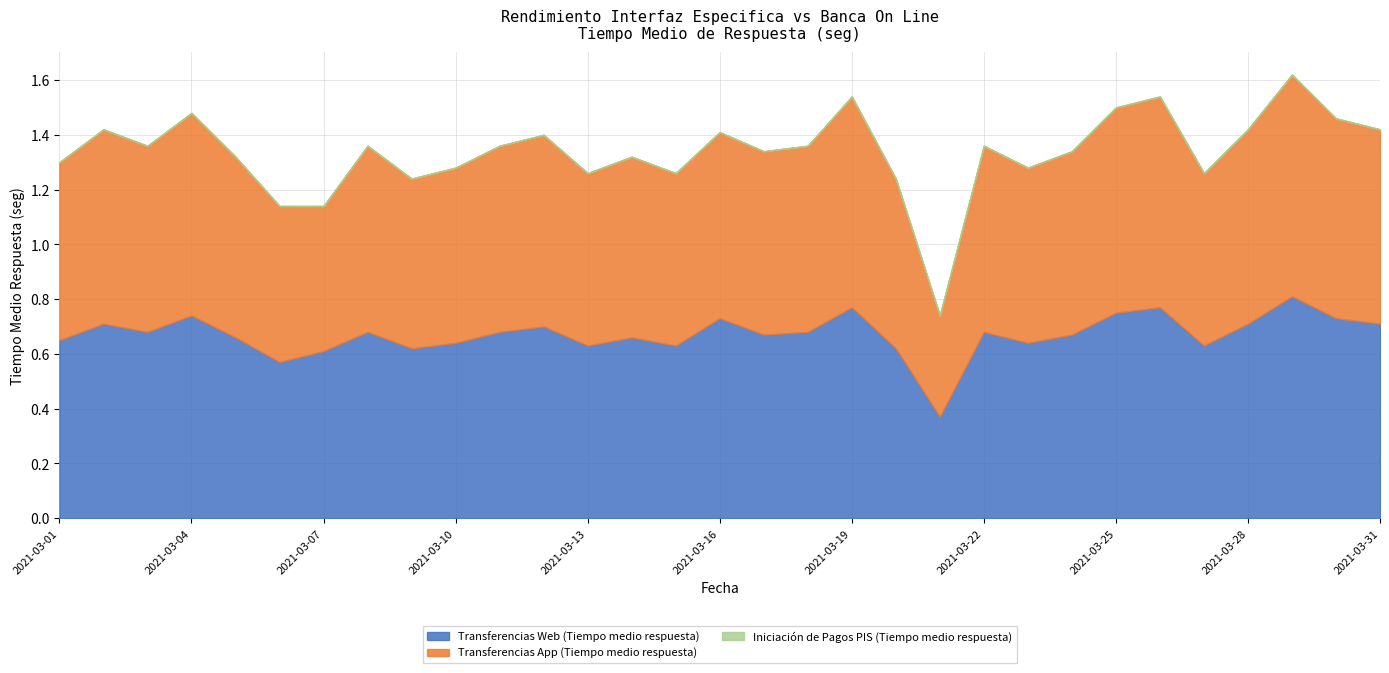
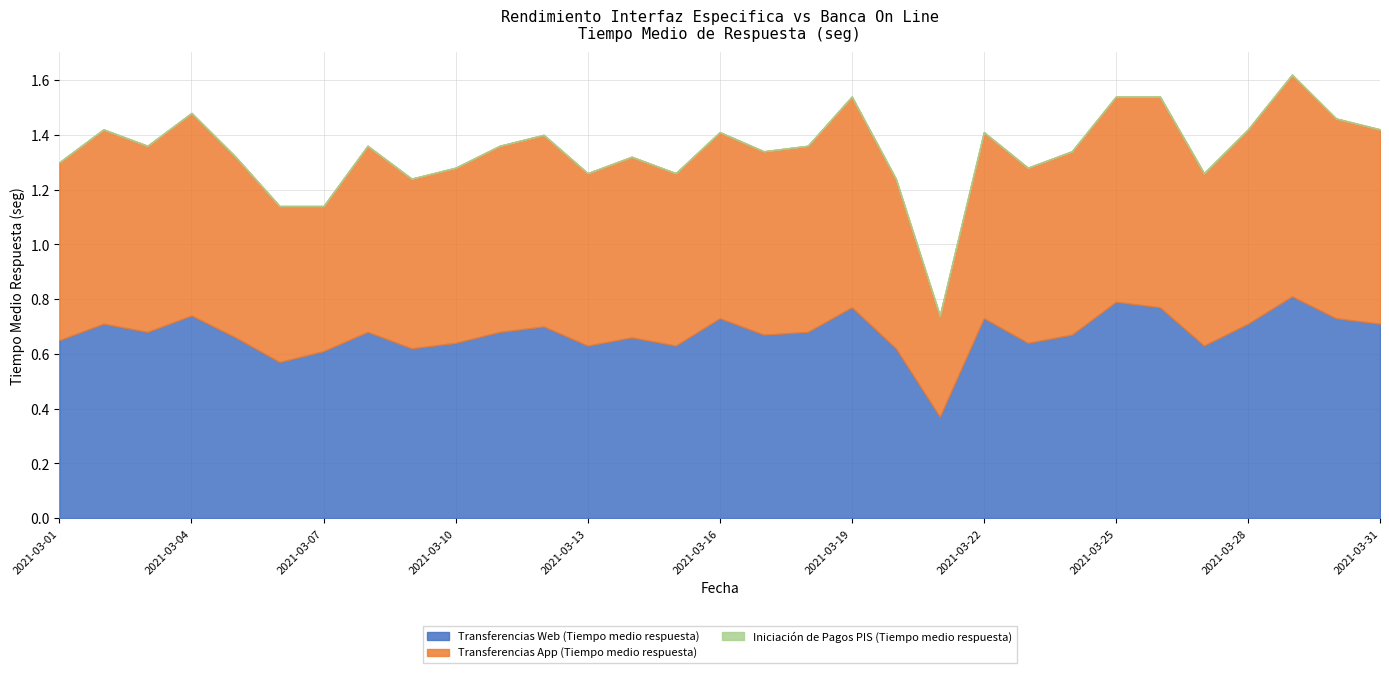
Transferencias Web (Tiempo medio respuesta), 2021-03-22: 0.68 -> 0.73
Transferencias Web (Tiempo medio respuesta), 2021-03-25: 0.75 -> 0.79
